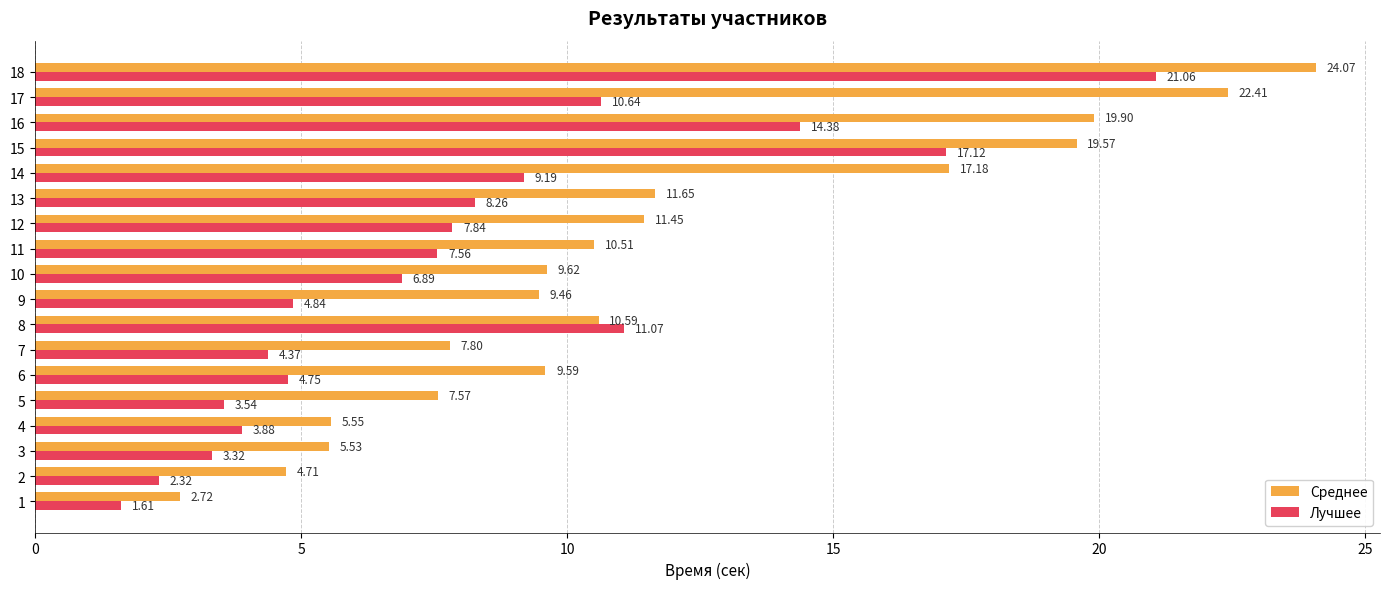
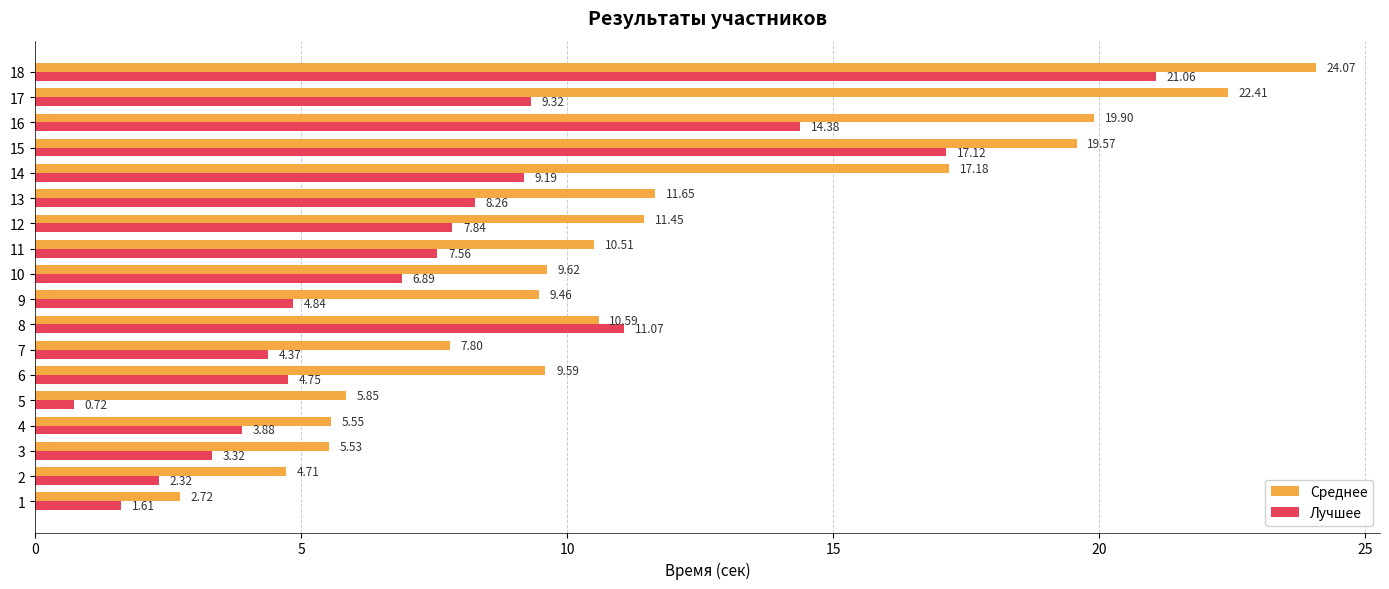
Лучшее, 17: 10.64 -> 9.32
Среднее, 5: 7.57 -> 5.85
Лучшее, 5: 3.54 -> 0.72
